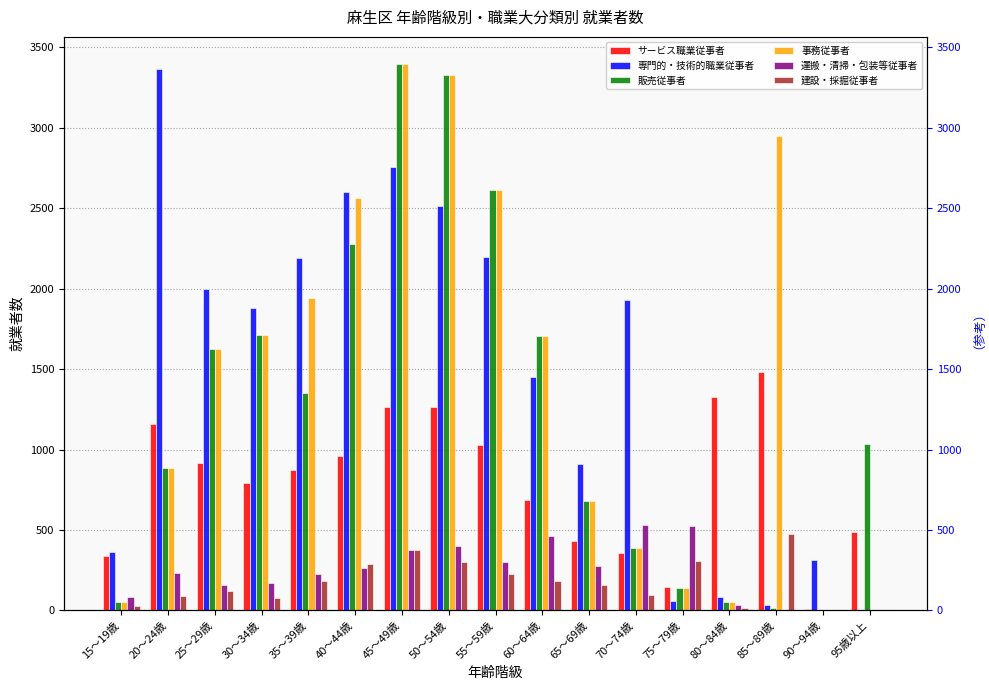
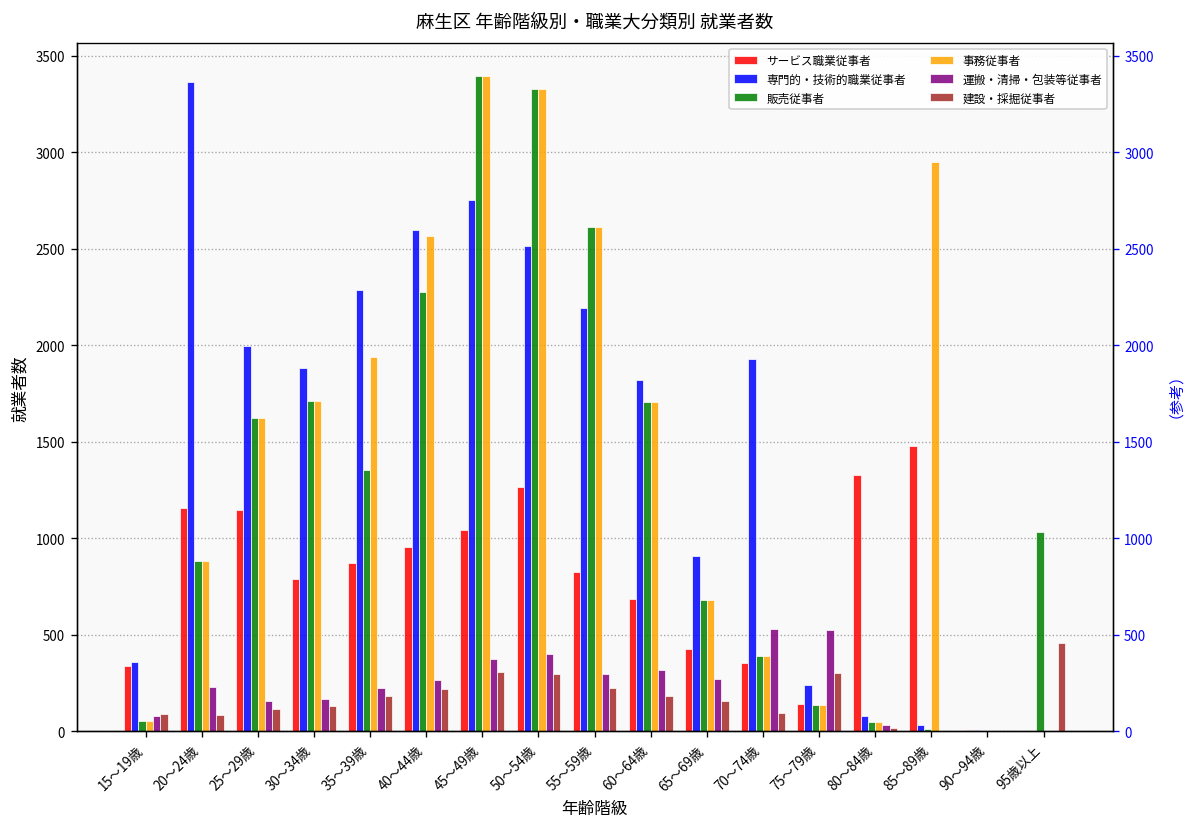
建設・採掘従事者, 15～19歳: 30 -> 90
サービス職業従事者, 25～29歳: 910 -> 1150
建設・採掘従事者, 30～34歳: 80 -> 130
専門的・技術的職業従事者, 35～39歳: 2190 -> 2290
建設・採掘従事者, 40～44歳: 290 -> 220
サービス職業従事者, 45～49歳: 1260 -> 1040
建設・採掘従事者, 45～49歳: 380 -> 310
サービス職業従事者, 55～59歳: 1030 -> 820
専門的・技術的職業従事者, 60～64歳: 1450 -> 1820
運搬・清掃・包装等従事者, 60～64歳: 460 -> 320
専門的・技術的職業従事者, 75～79歳: 60 -> 240
建設・採掘従事者, 85～89歳: 480 -> 0
専門的・技術的職業従事者, 90～94歳: 310 -> 10
サービス職業従事者, 95歳以上: 490 -> 0
建設・採掘従事者, 95歳以上: 0 -> 460
